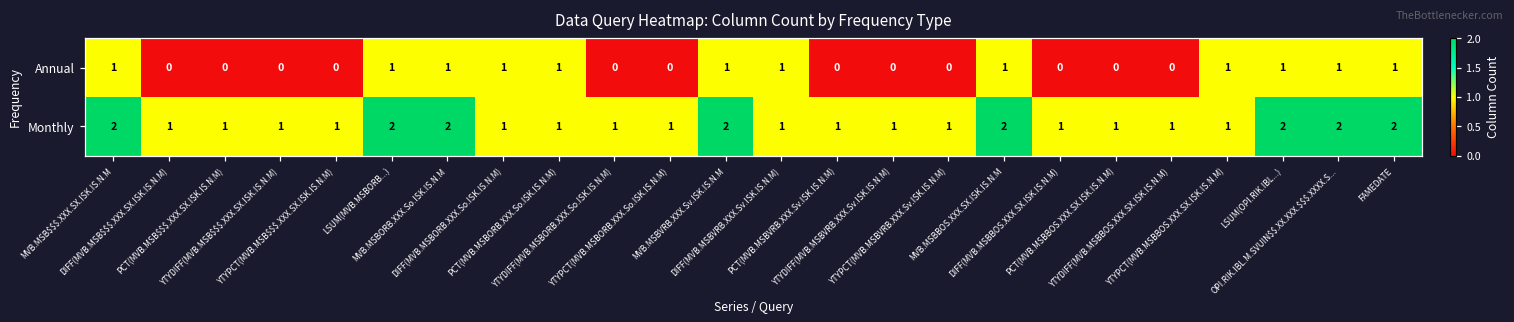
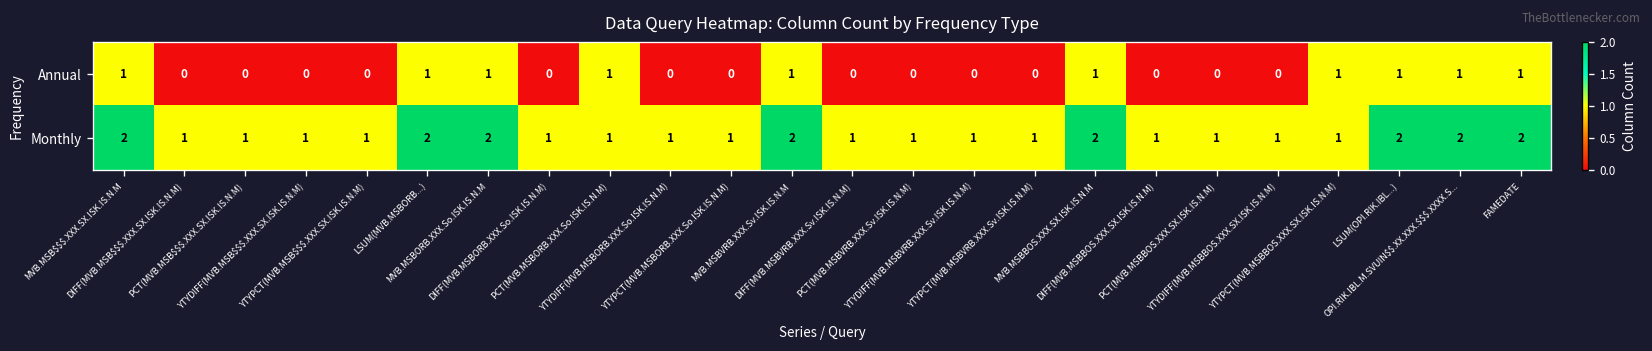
Annual, DIFF(MVB.MSBORB.XXX.So.ISK.IS.N.M): 1 -> 0
Annual, DIFF(MVB.MSBVRB.XXX.Sv.ISK.IS.N.M): 1 -> 0
